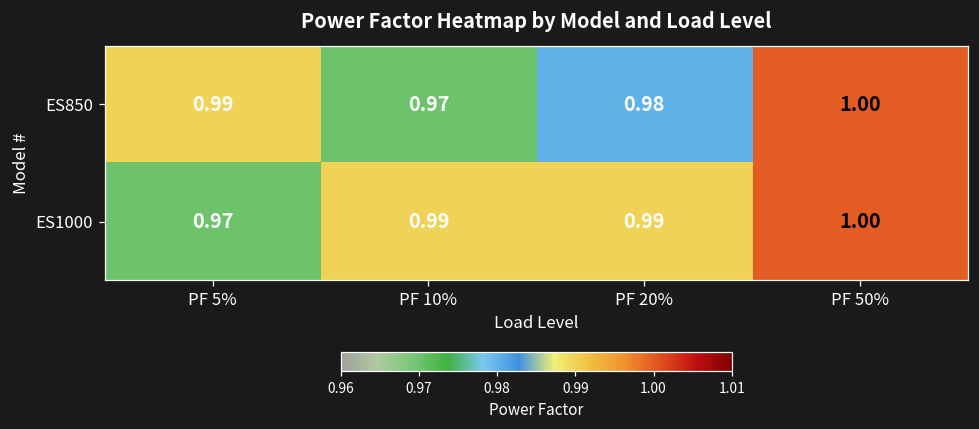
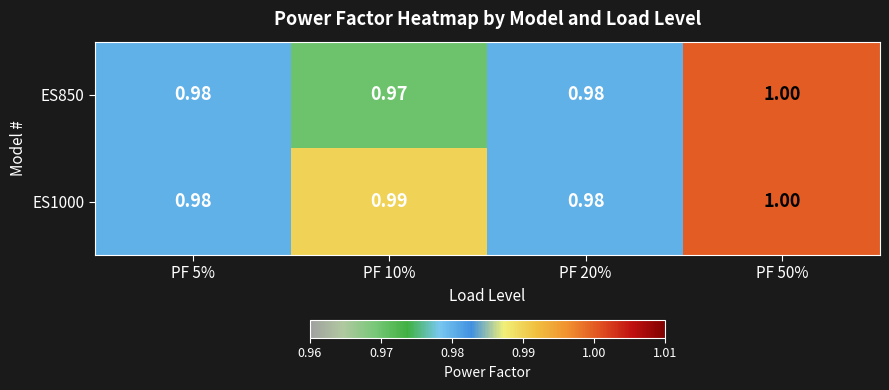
ES850, PF 5%: 0.99 -> 0.98
ES1000, PF 5%: 0.97 -> 0.98
ES1000, PF 20%: 0.99 -> 0.98
